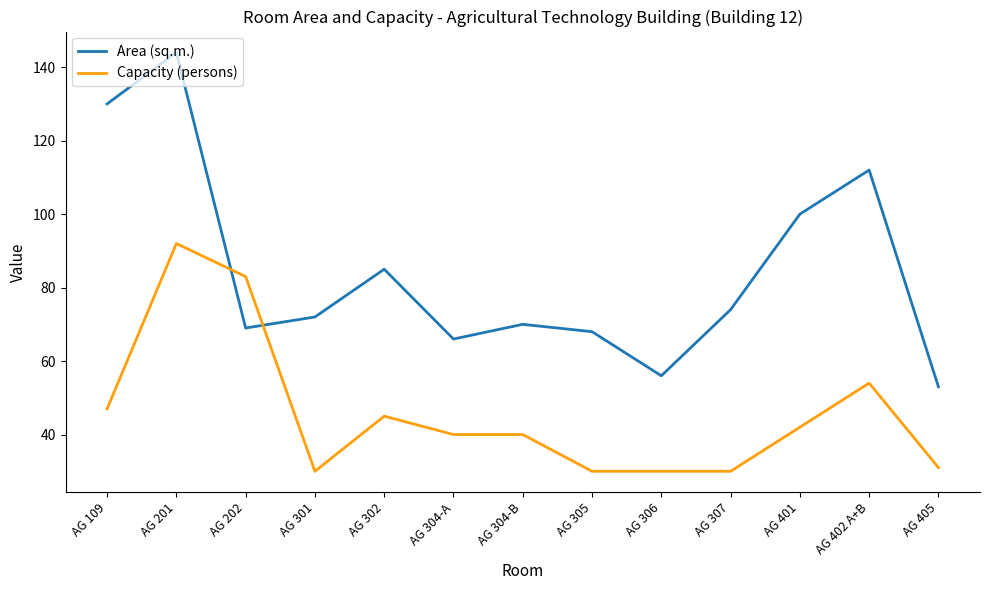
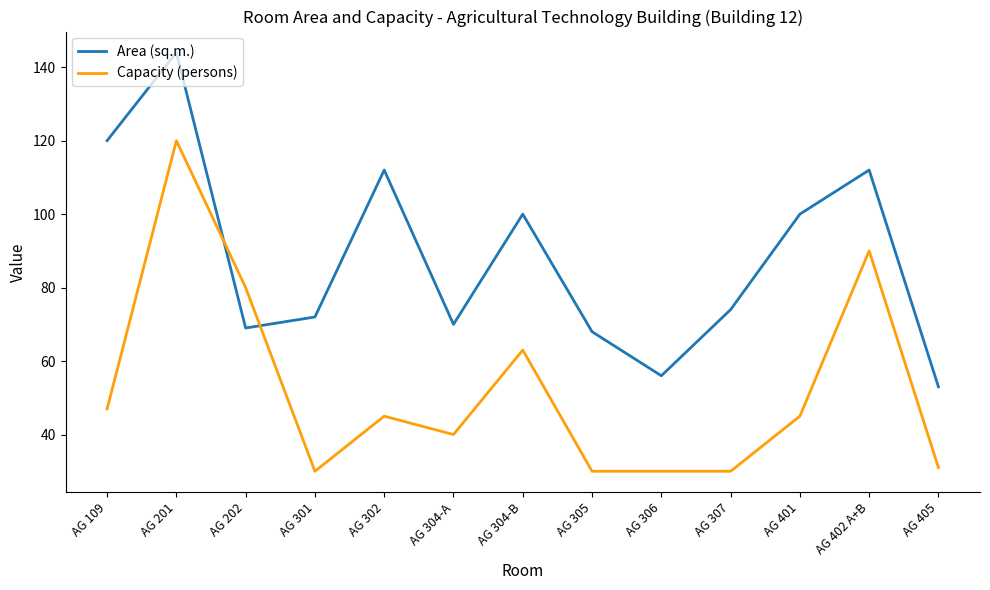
Area (sq.m.), AG 109: 130 -> 120
Capacity (persons), AG 201: 92 -> 120
Capacity (persons), AG 202: 83 -> 80
Area (sq.m.), AG 302: 85 -> 112
Area (sq.m.), AG 304-A: 66 -> 70
Area (sq.m.), AG 304-B: 70 -> 100
Capacity (persons), AG 304-B: 40 -> 63
Capacity (persons), AG 401: 42 -> 45
Capacity (persons), AG 402 A+B: 54 -> 90
